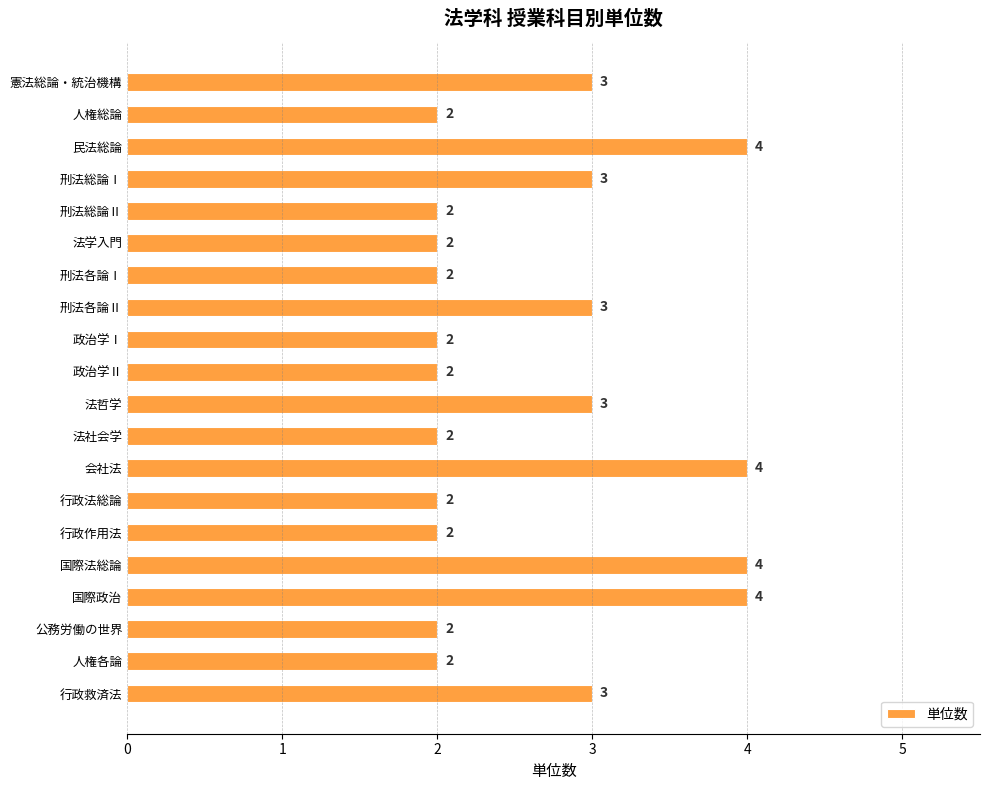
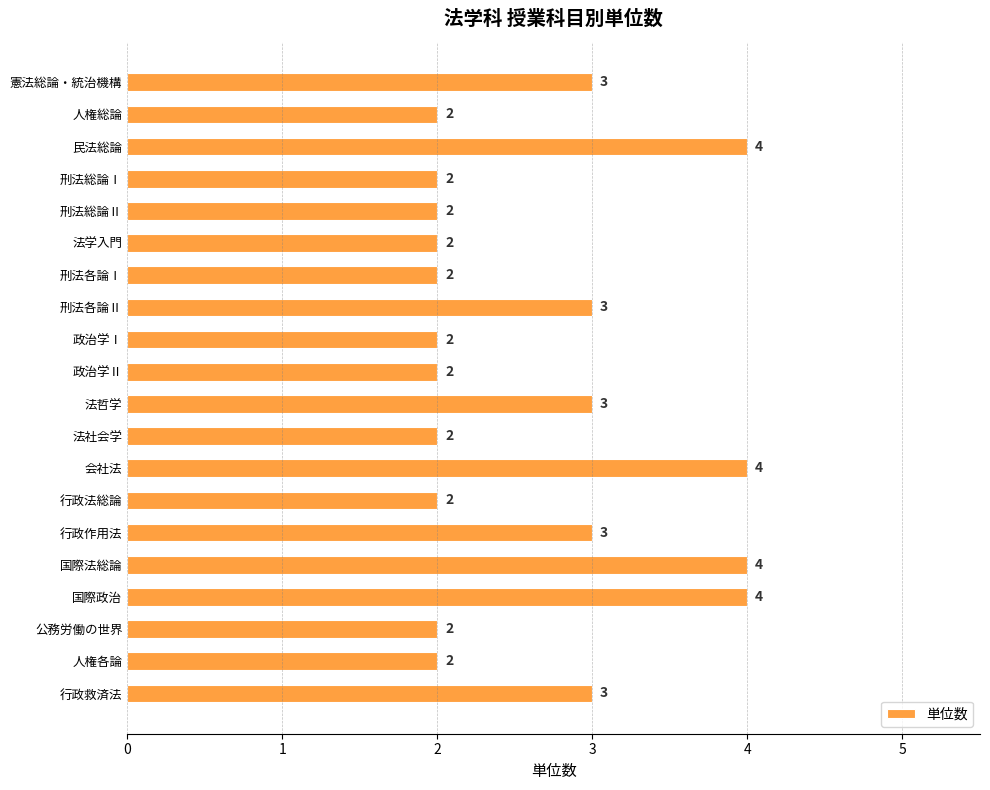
刑法総論Ⅰ: 3 -> 2
行政作用法: 2 -> 3
